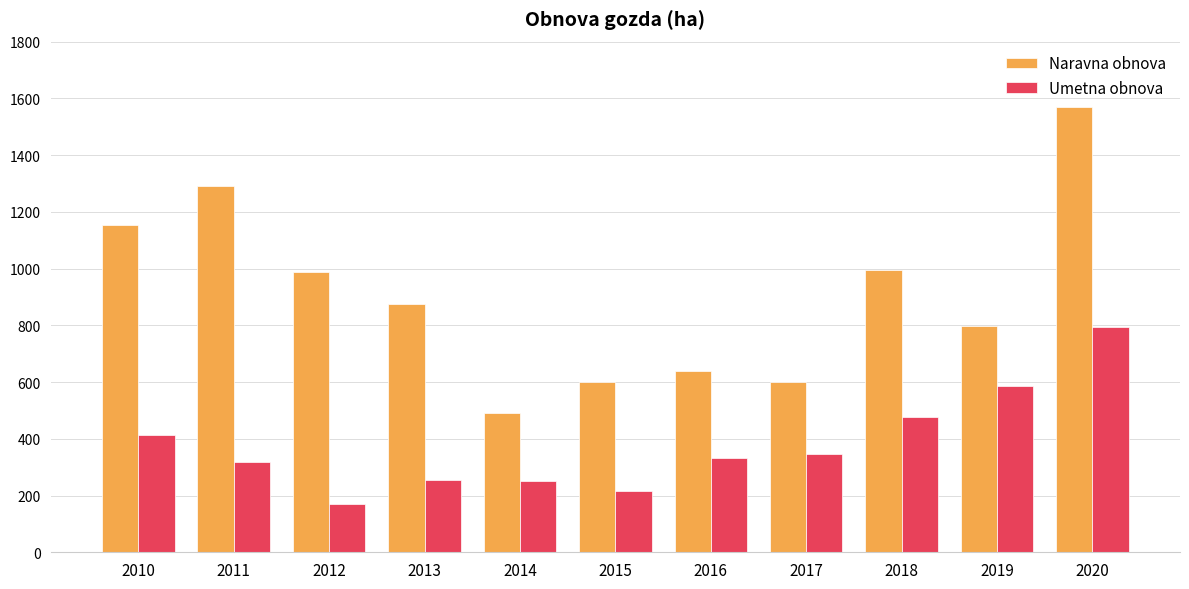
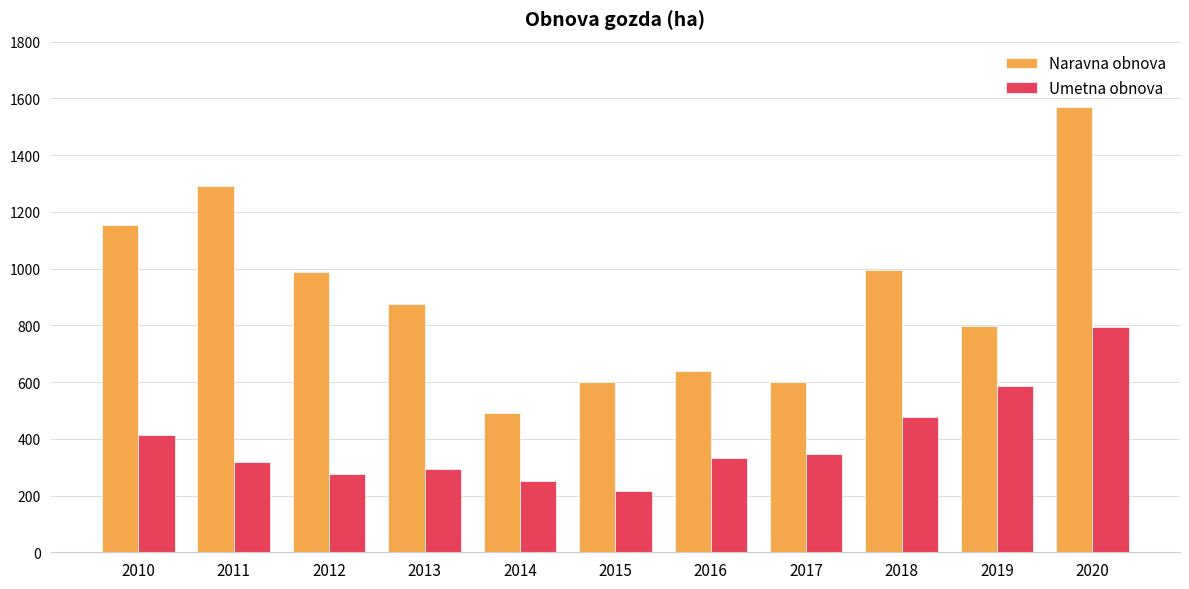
Umetna obnova, 2012: 170 -> 280
Umetna obnova, 2013: 260 -> 290
